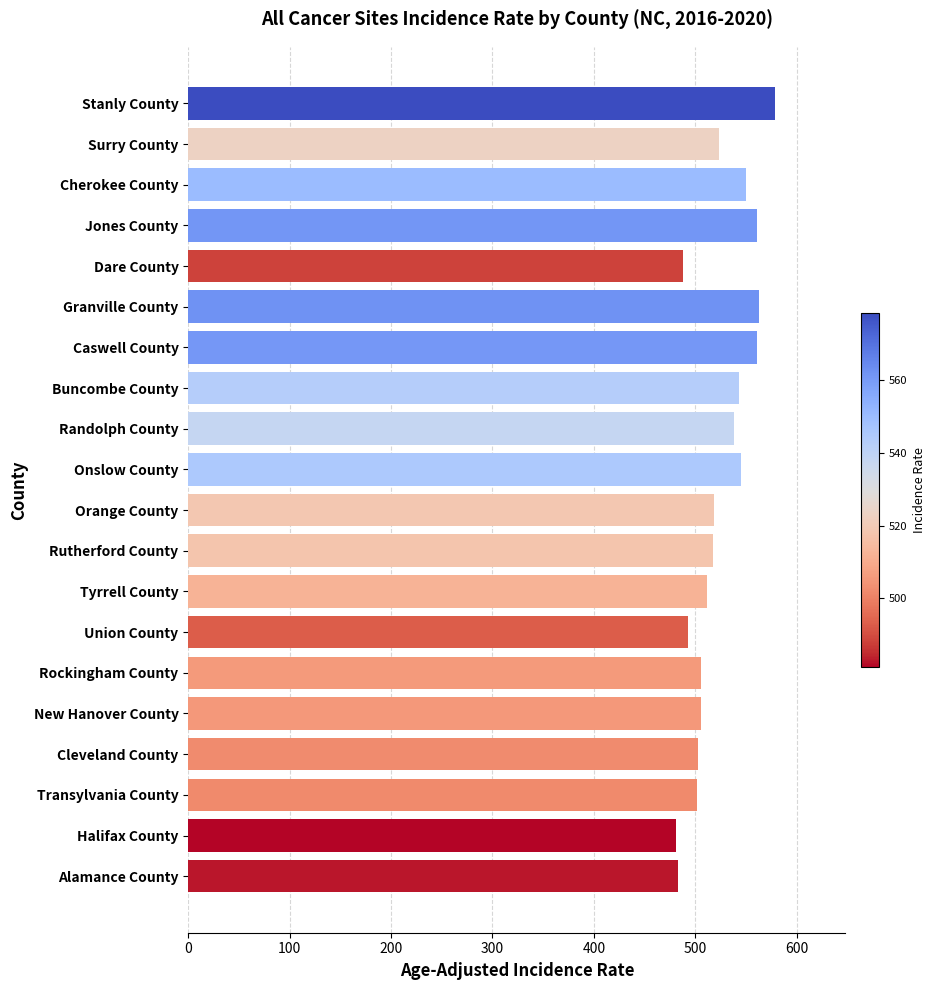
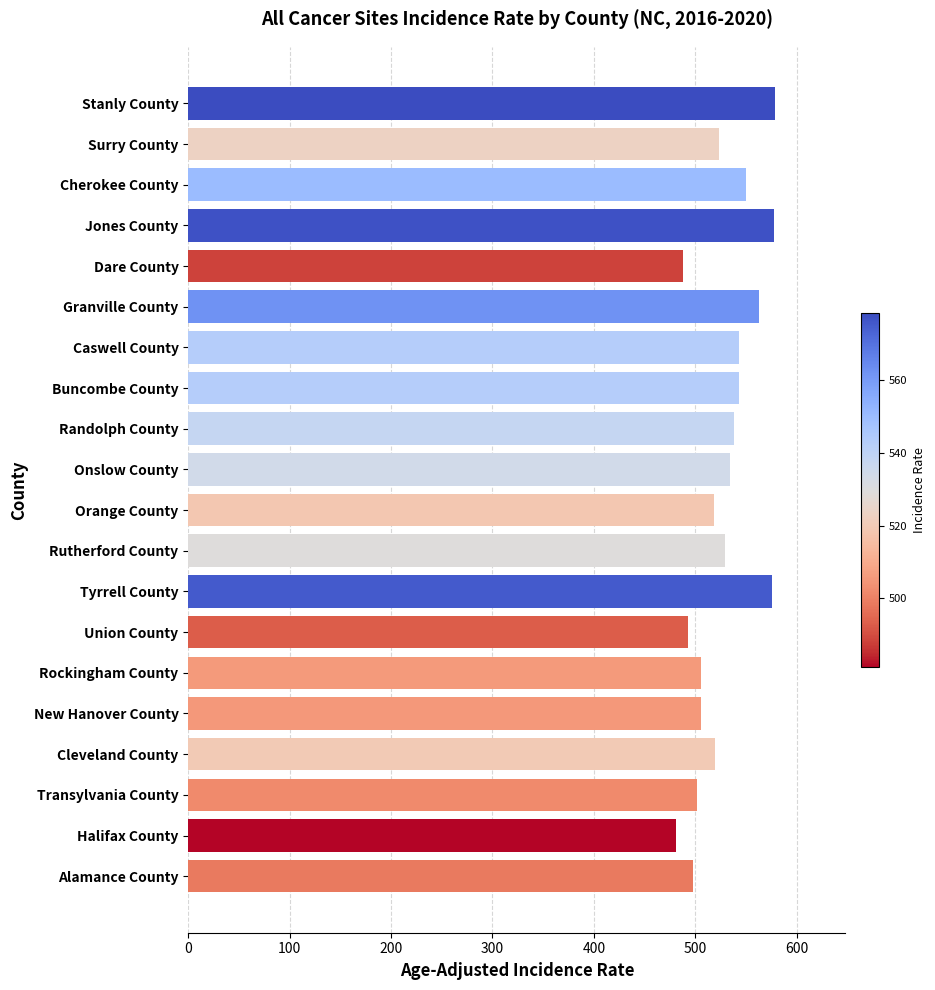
Jones County: 561 -> 577
Caswell County: 561 -> 543
Onslow County: 545 -> 534
Rutherford County: 518 -> 529
Tyrrell County: 512 -> 576
Cleveland County: 502 -> 520
Alamance County: 483 -> 498
